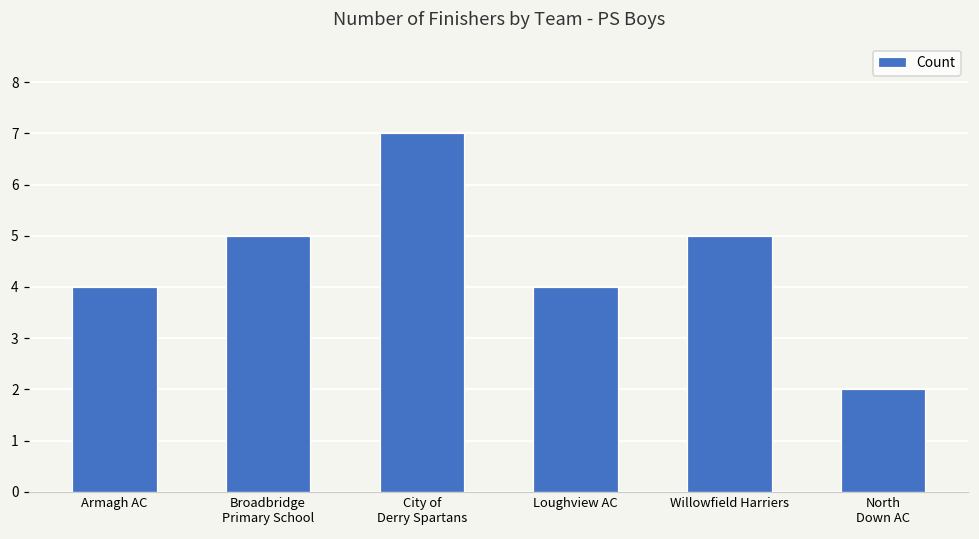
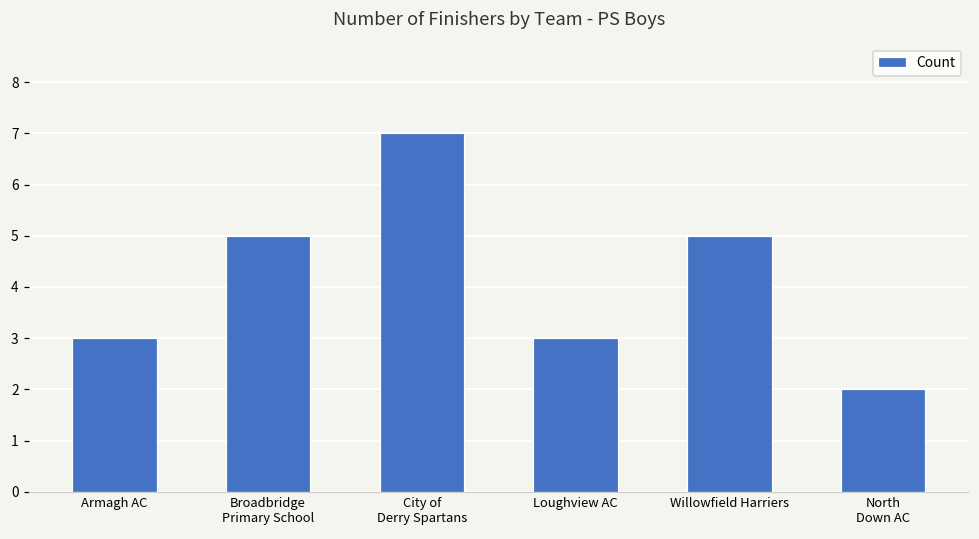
Armagh AC: 4 -> 3
Loughview AC: 4 -> 3
